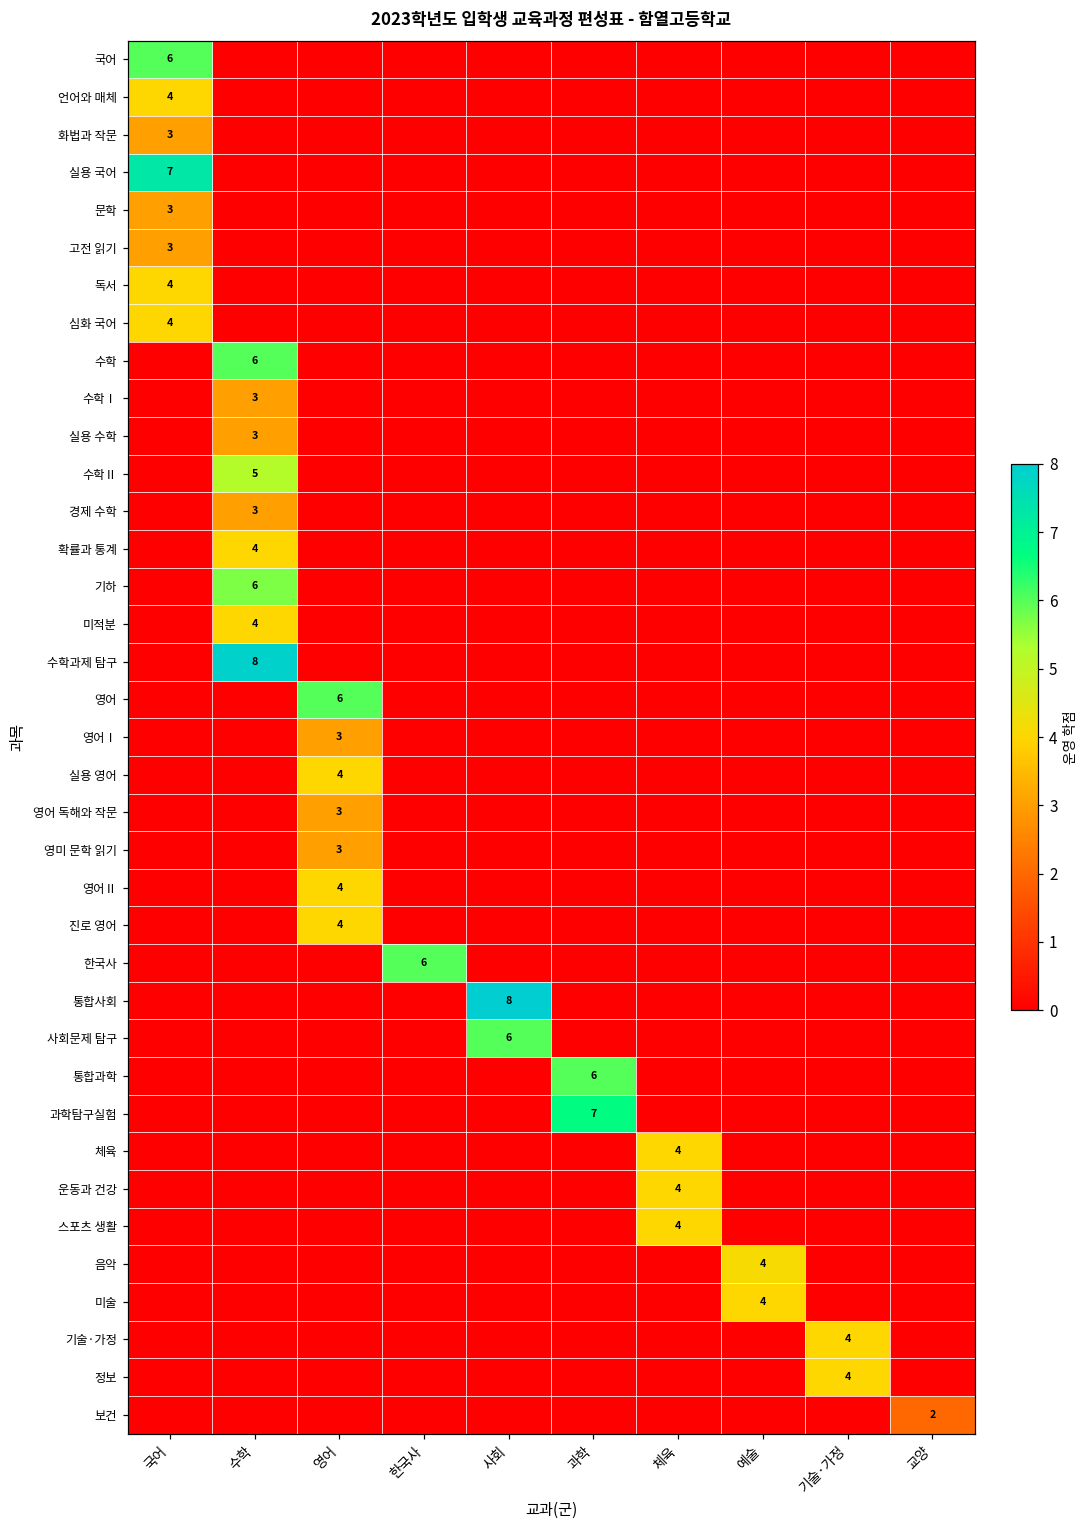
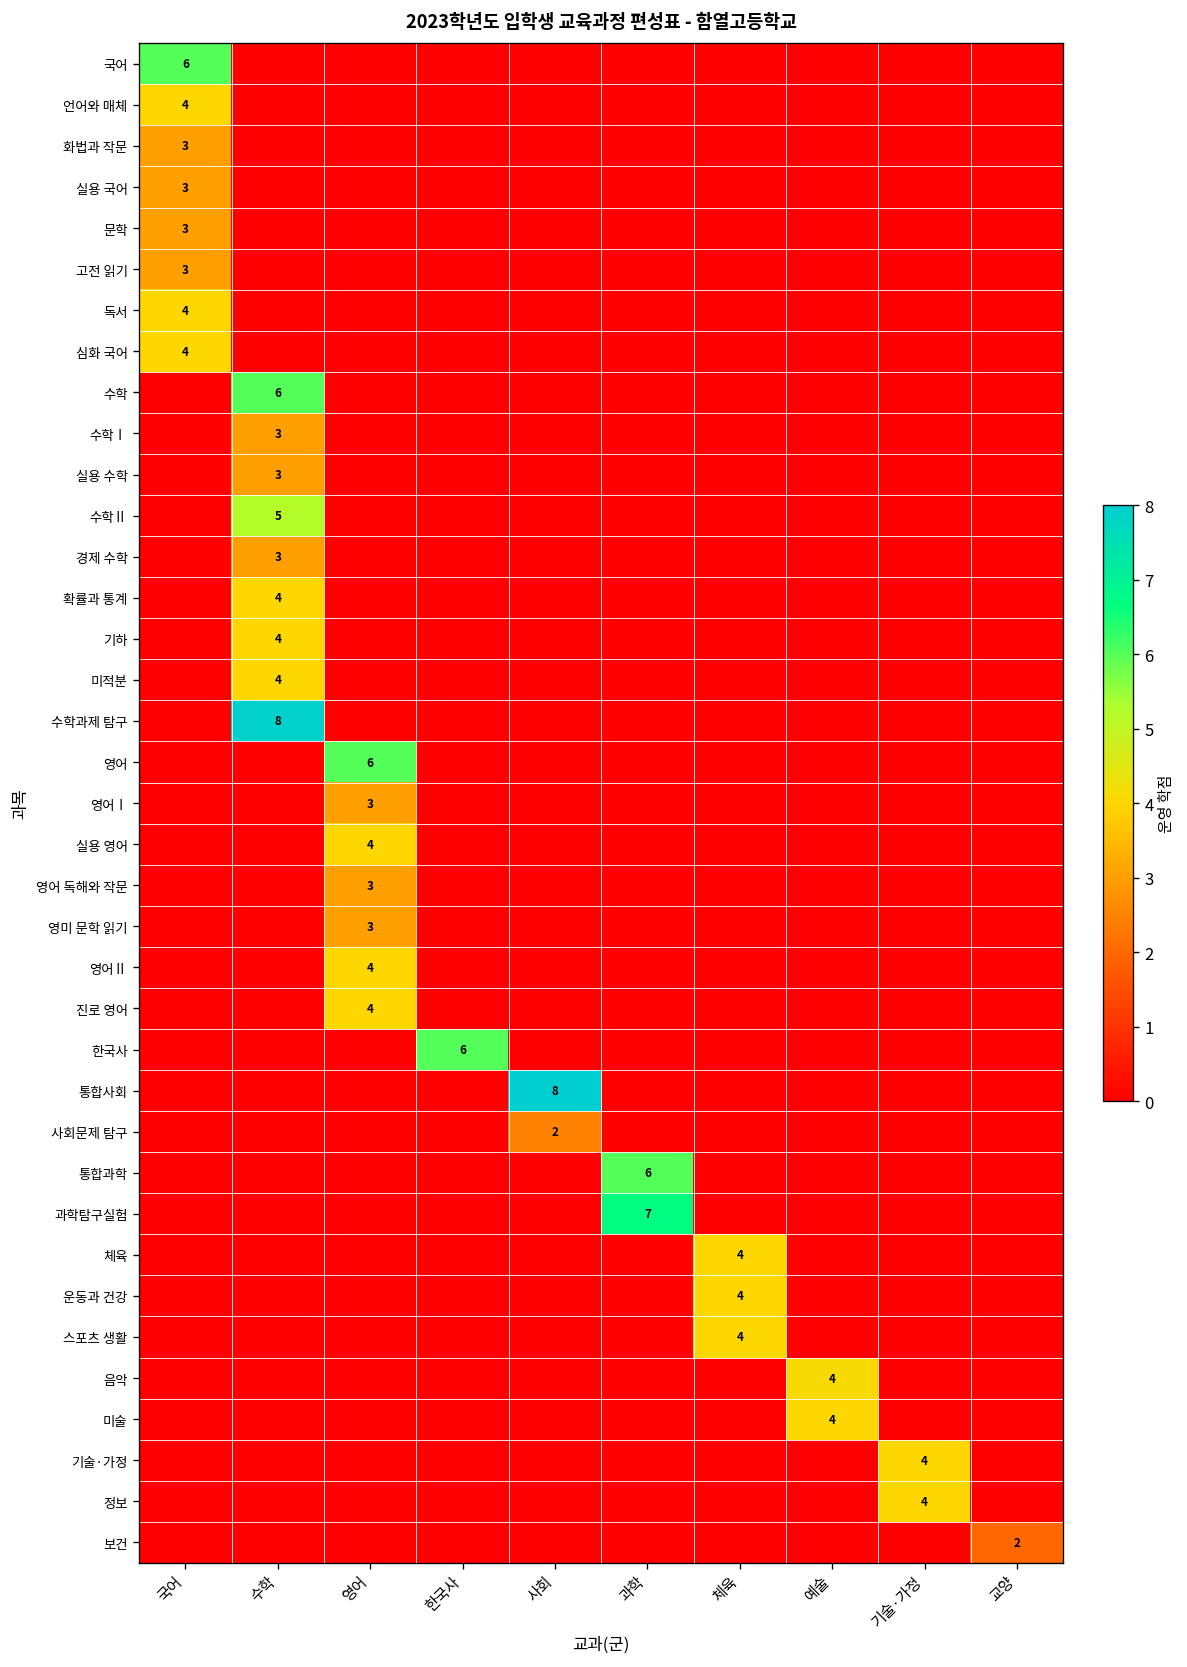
실용 국어, 국어: 7 -> 3
기하, 수학: 6 -> 4
사회문제 탐구, 사회: 6 -> 2
